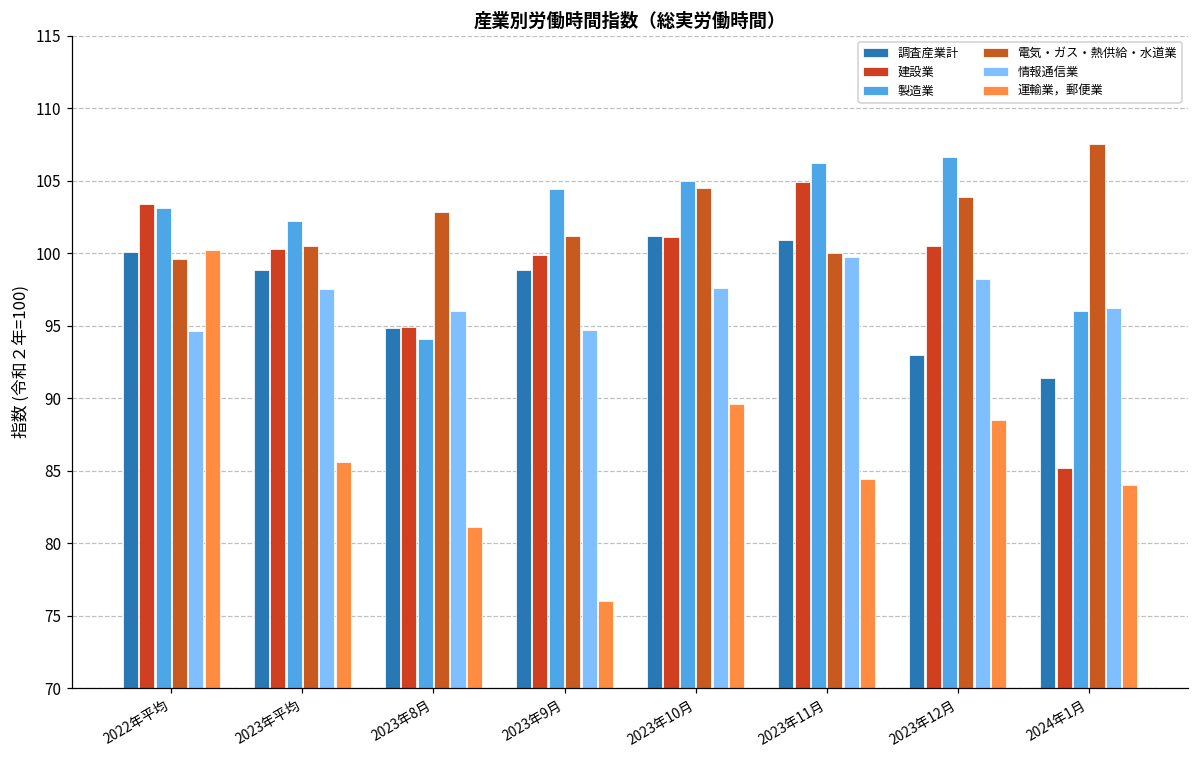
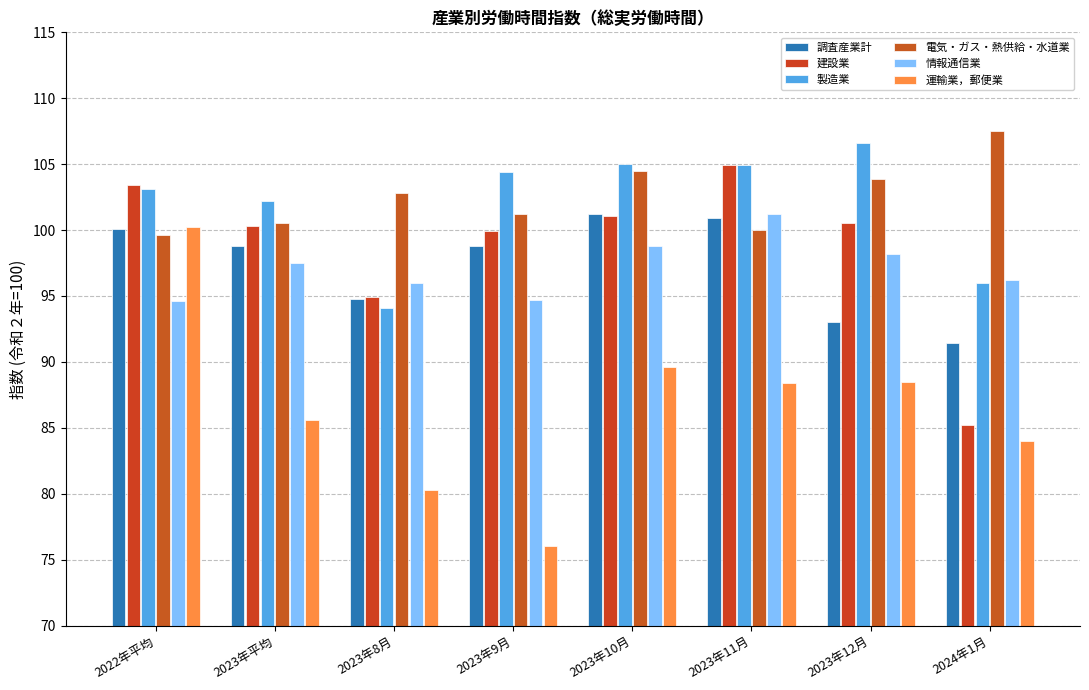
運輸業，郵便業, 2023年8月: 81.1 -> 80.3
情報通信業, 2023年10月: 97.6 -> 98.8
製造業, 2023年11月: 106.2 -> 104.9
情報通信業, 2023年11月: 99.7 -> 101.2
運輸業，郵便業, 2023年11月: 84.4 -> 88.4
